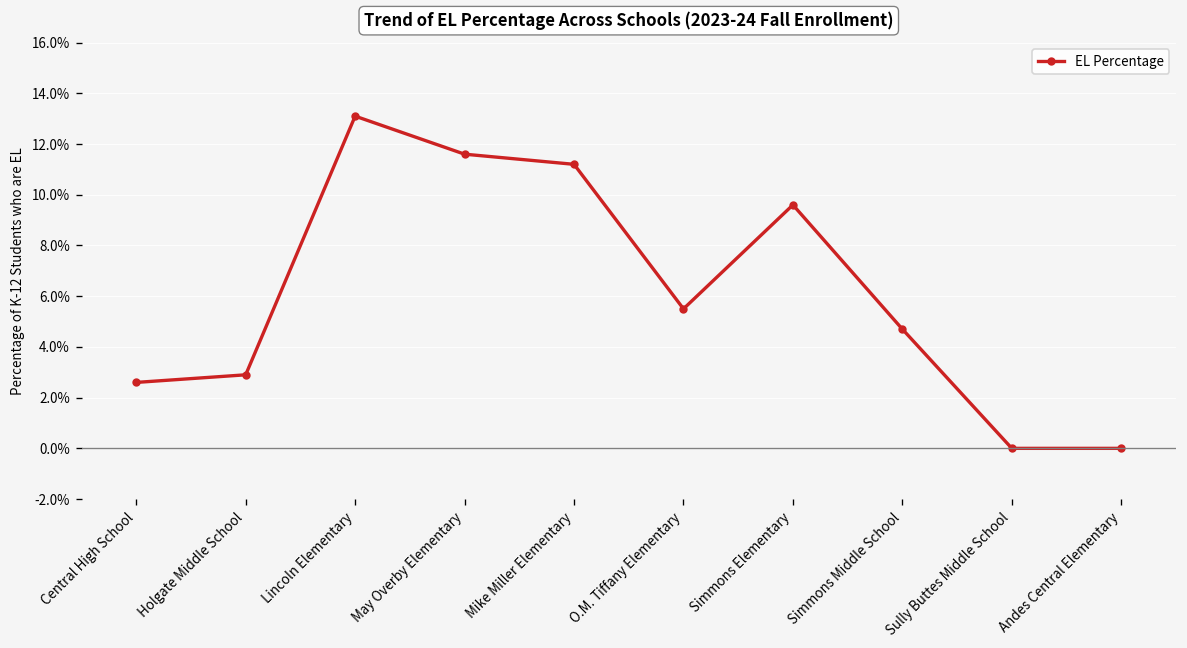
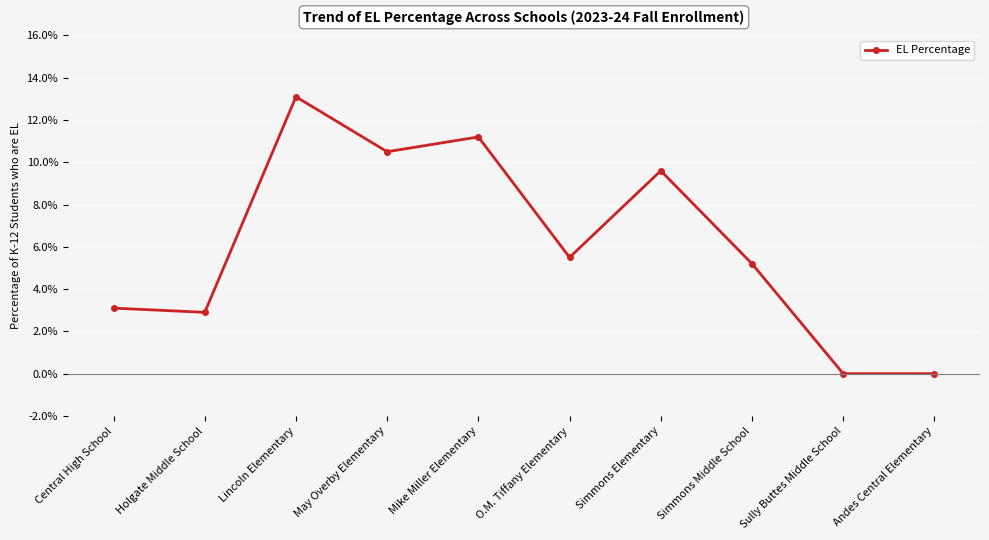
Central High School: 2.6% -> 3.1%
May Overby Elementary: 11.6% -> 10.5%
Simmons Middle School: 4.7% -> 5.2%
